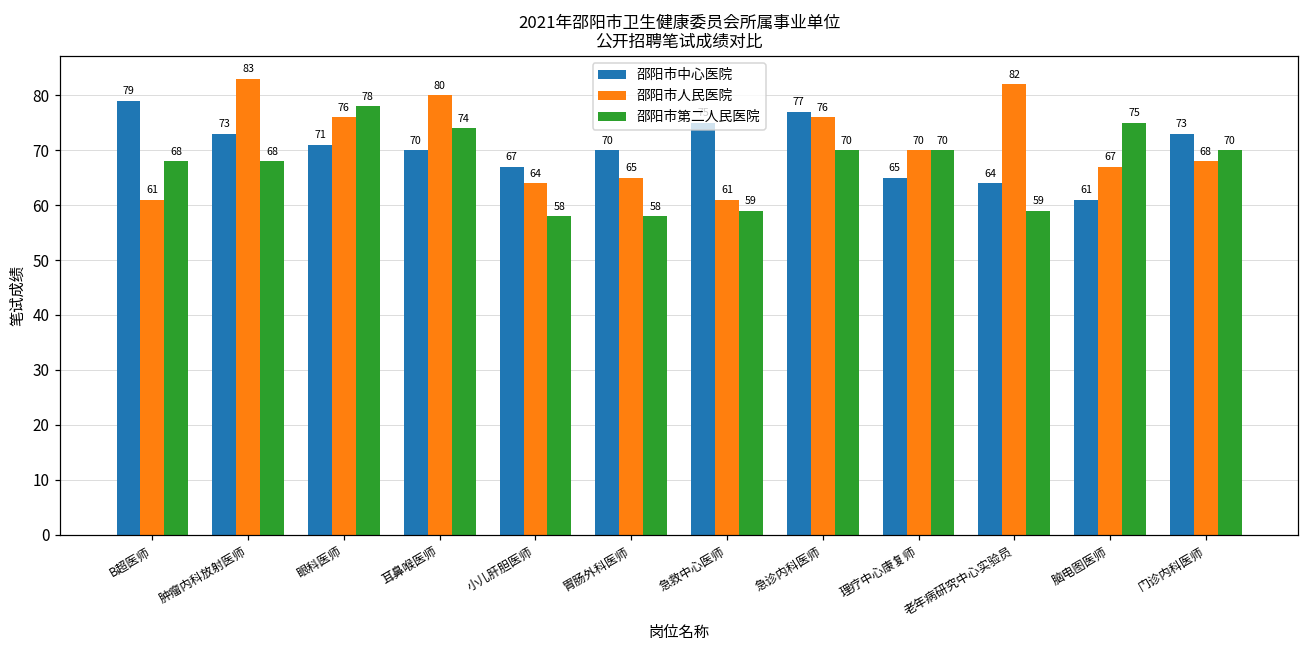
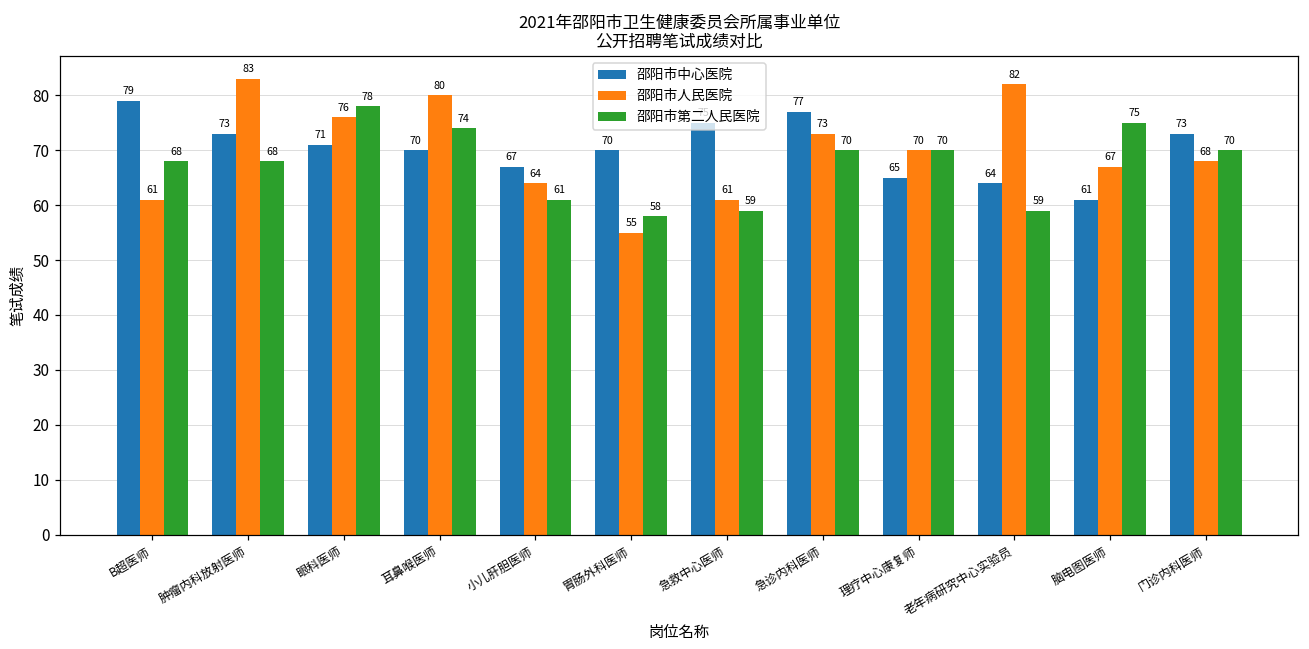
邵阳市第二人民医院, 小儿肝胆医师: 58 -> 61
邵阳市人民医院, 胃肠外科医师: 65 -> 55
邵阳市人民医院, 急诊内科医师: 76 -> 73
